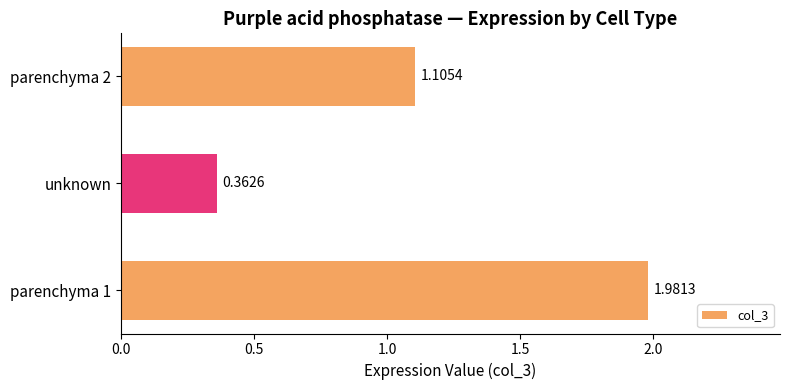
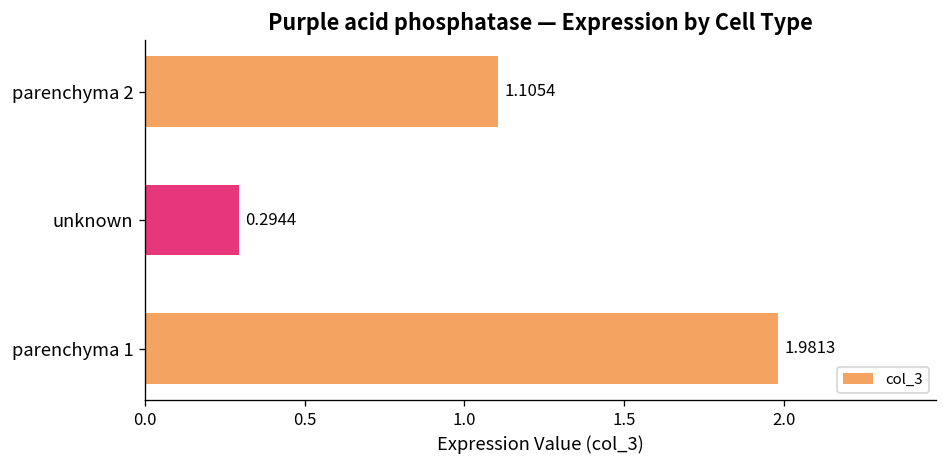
unknown: 0.3626 -> 0.2944
